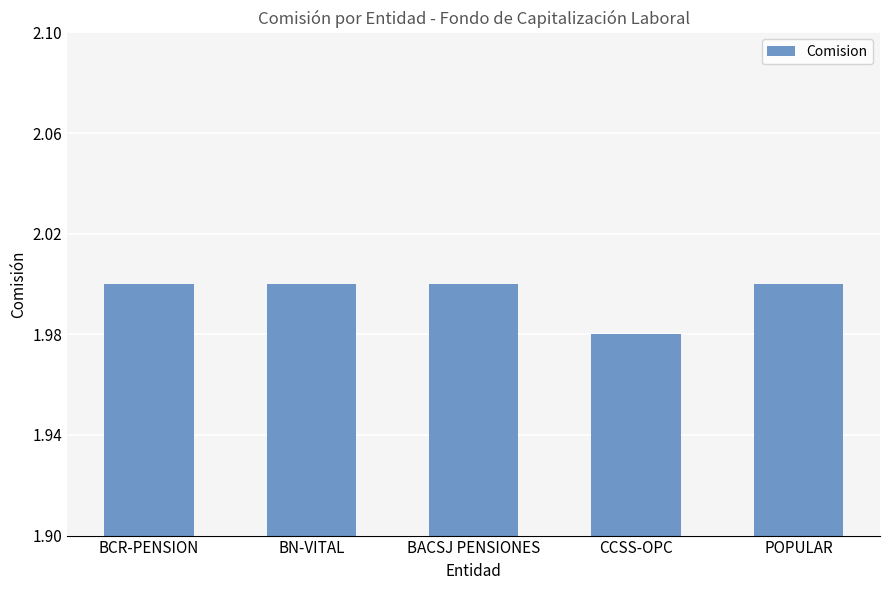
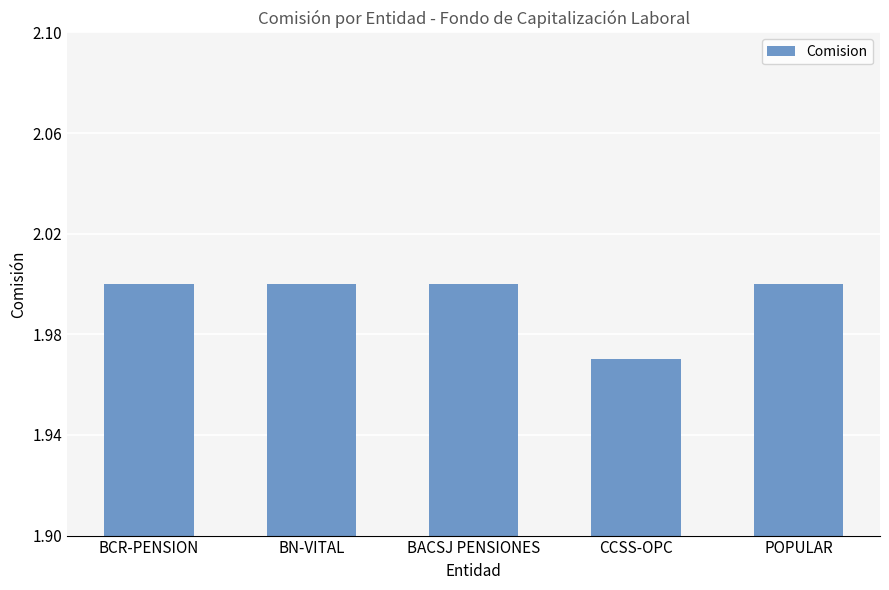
CCSS-OPC: 1.98 -> 1.97
